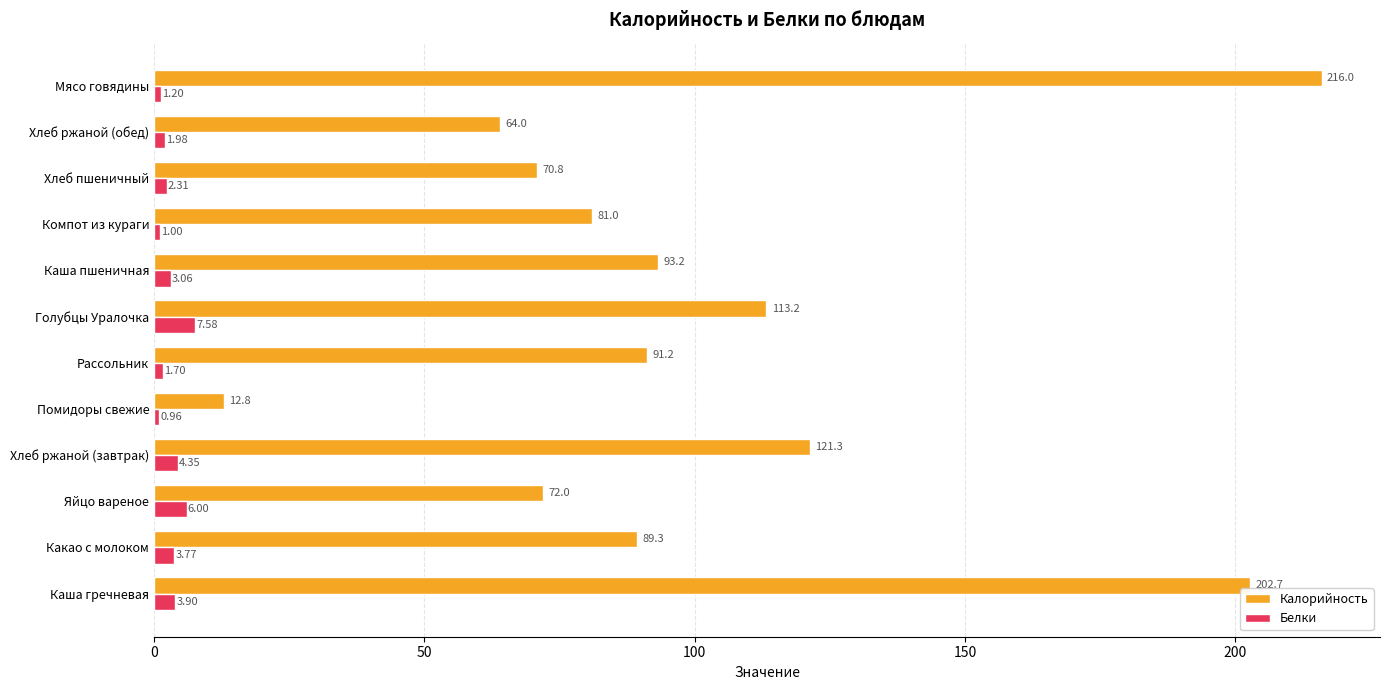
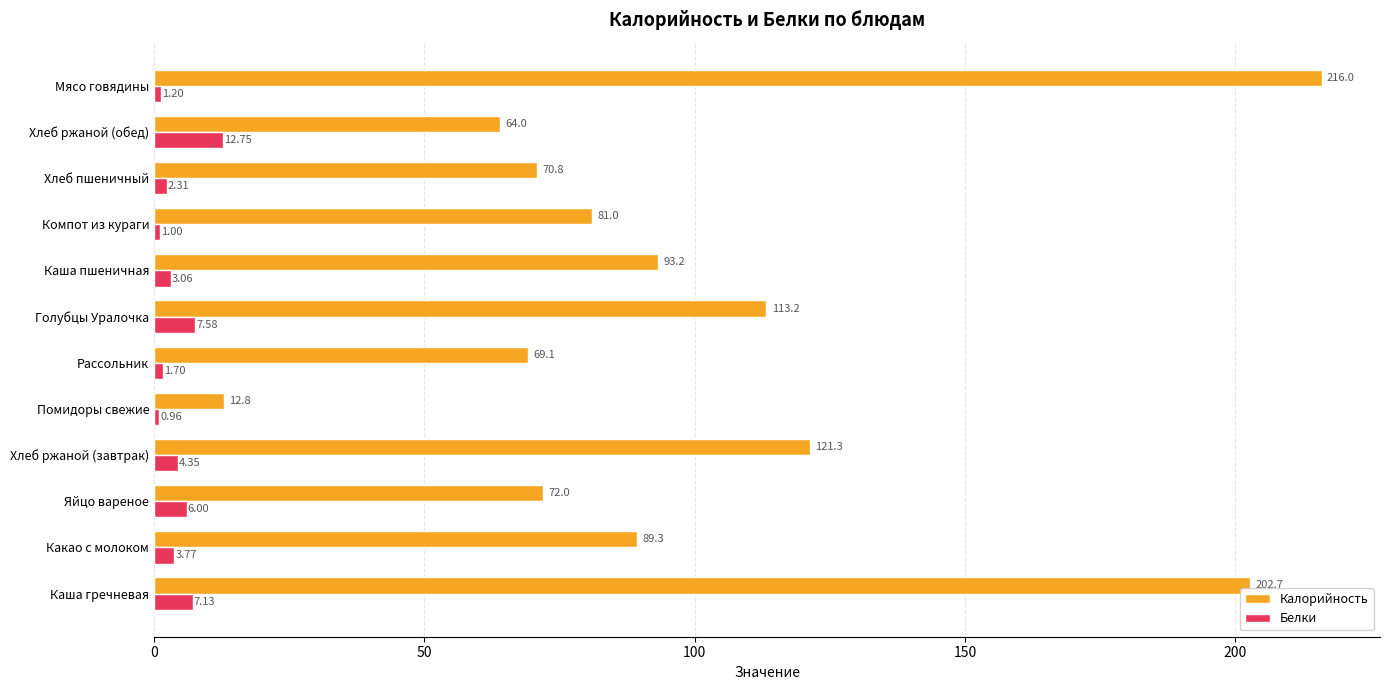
Белки, Хлеб ржаной (обед): 1.98 -> 12.75
Калорийность, Рассольник: 91.2 -> 69.1
Белки, Каша гречневая: 3.90 -> 7.13
